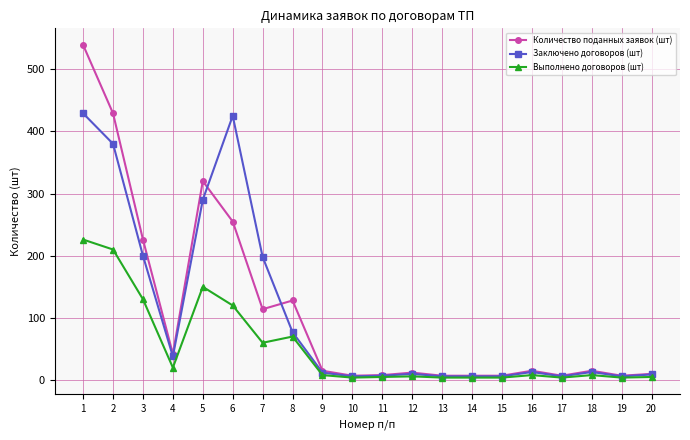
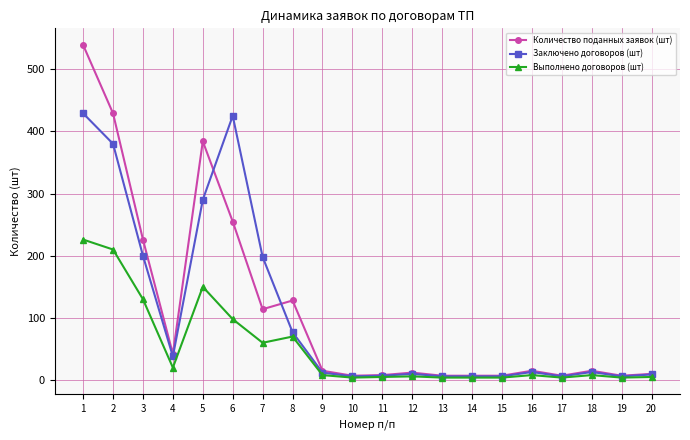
Количество поданных заявок (шт), 5: 320 -> 380
Выполнено договоров (шт), 6: 120 -> 100
